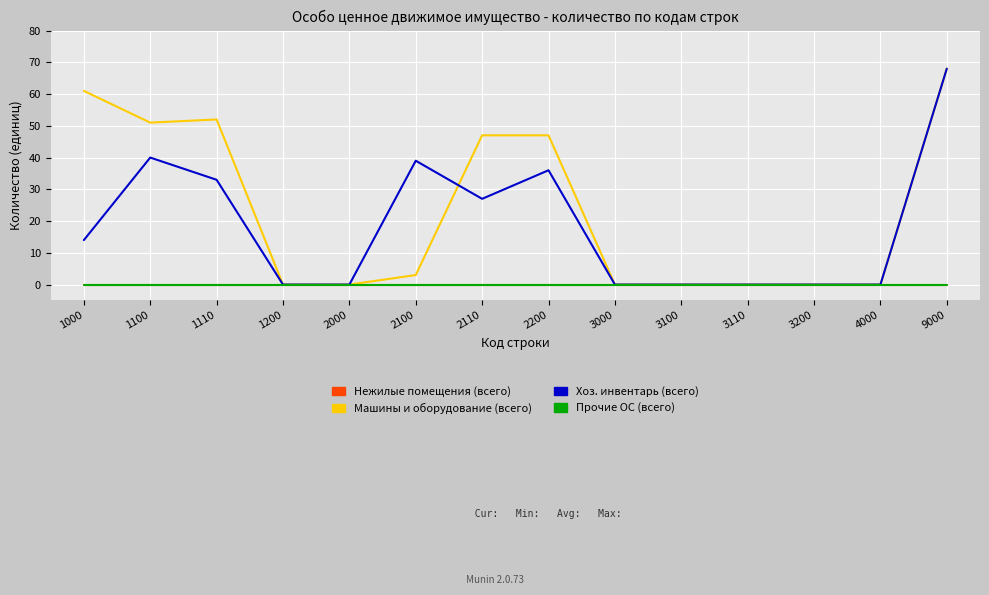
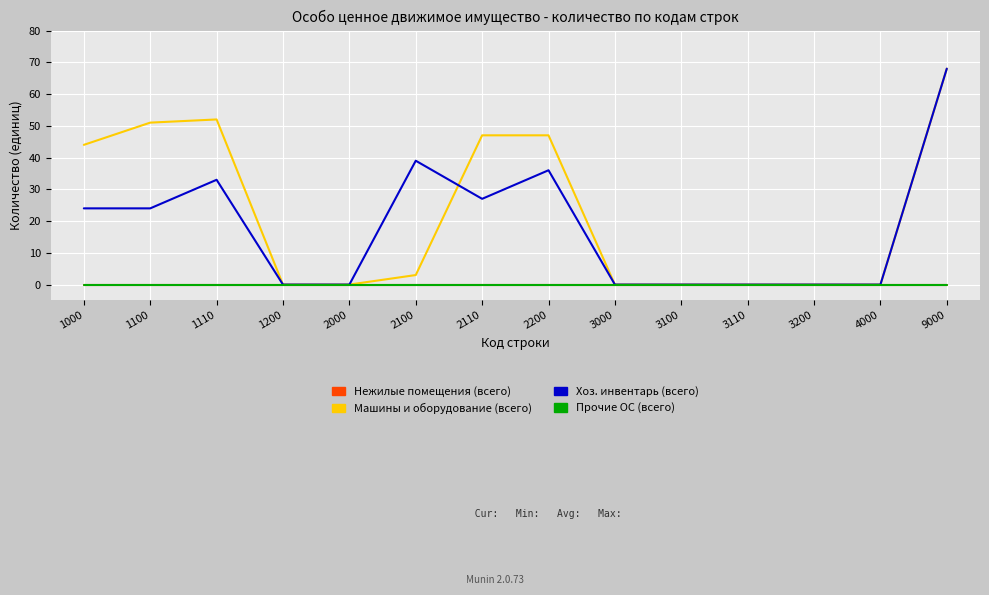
Машины и оборудование (всего), 1000: 61 -> 44
Хоз. инвентарь (всего), 1000: 14 -> 24
Хоз. инвентарь (всего), 1100: 40 -> 24
